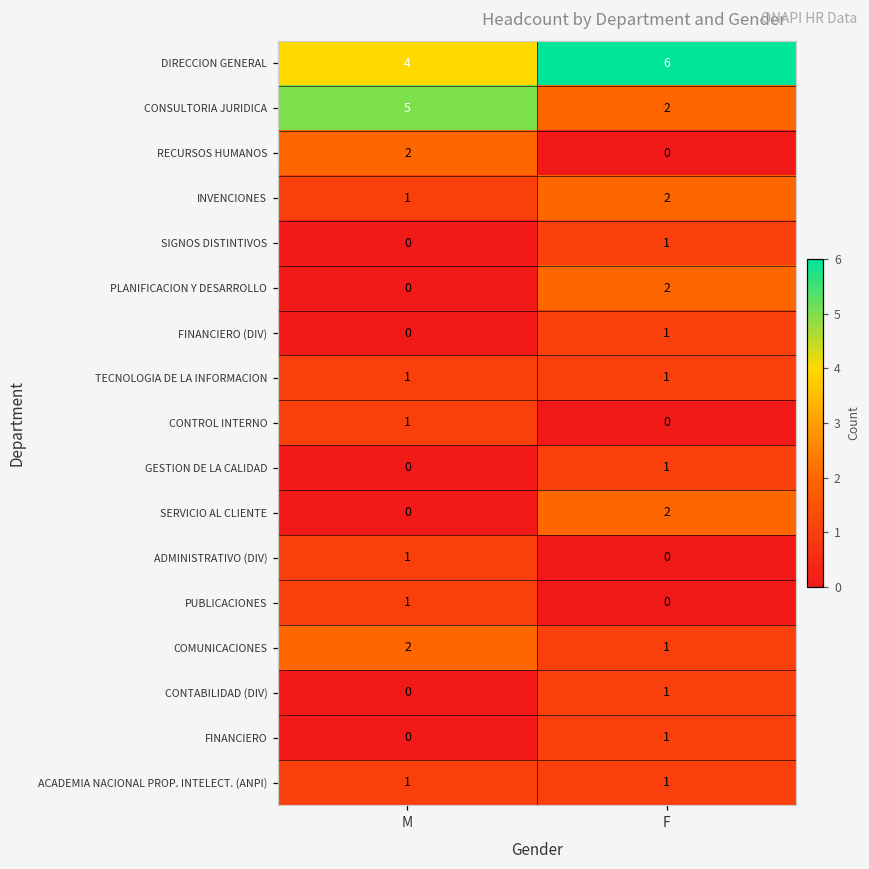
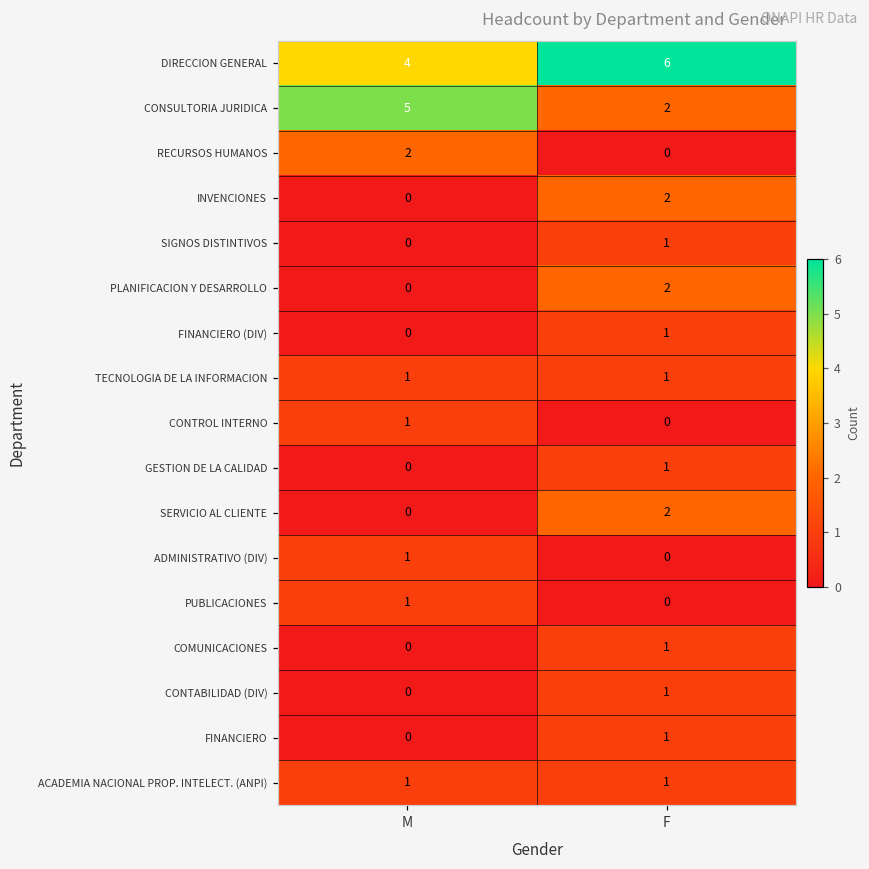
INVENCIONES, M: 1 -> 0
COMUNICACIONES, M: 2 -> 0
